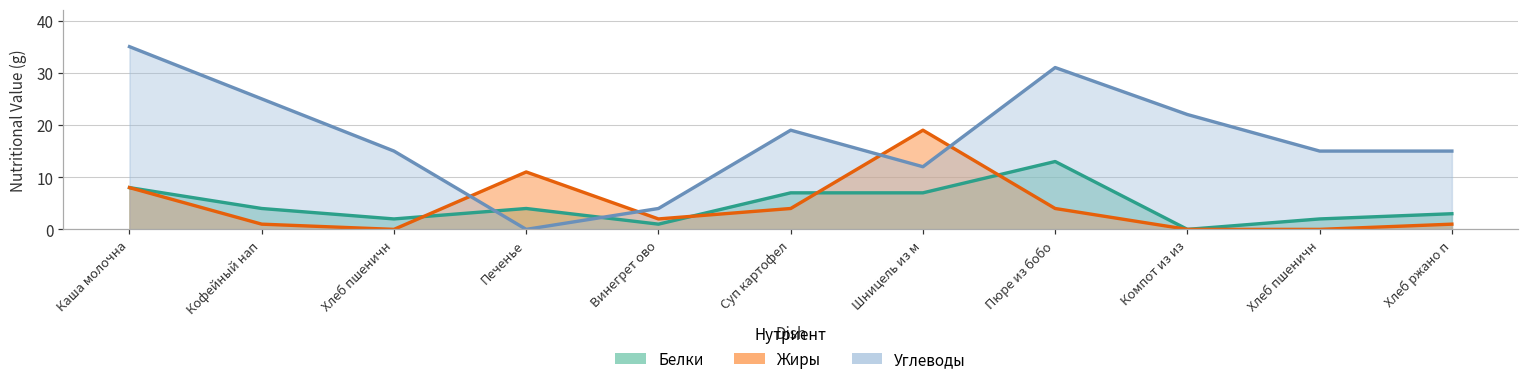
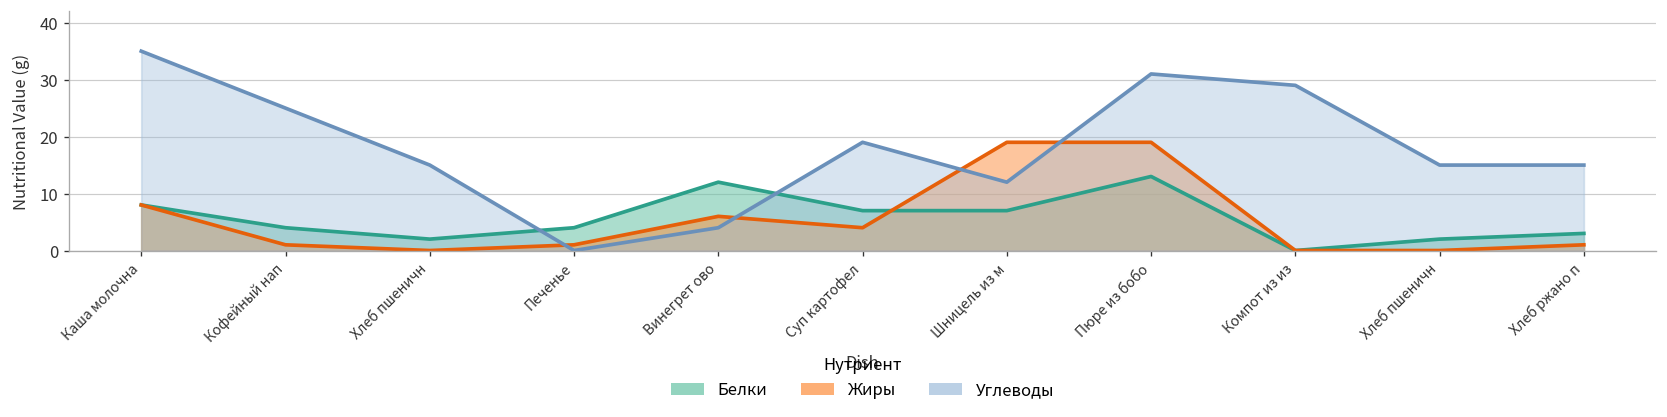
Жиры, Печенье: 11 -> 1
Белки, Винегрет ово: 1 -> 12
Жиры, Винегрет ово: 2 -> 6
Жиры, Пюре из бобо: 4 -> 19
Углеводы, Компот из из: 22 -> 29
